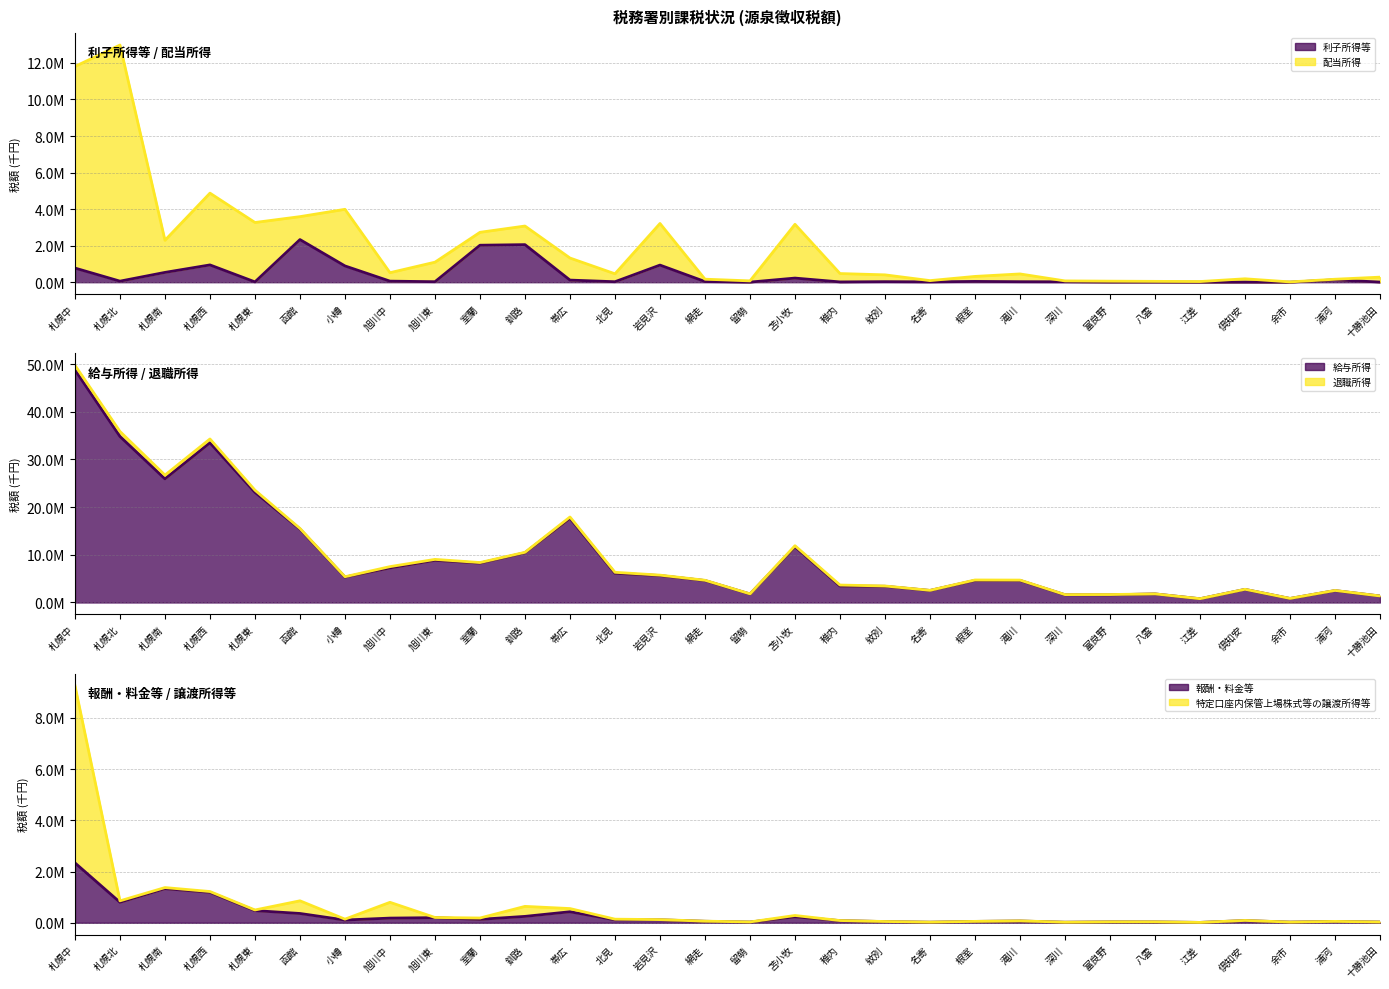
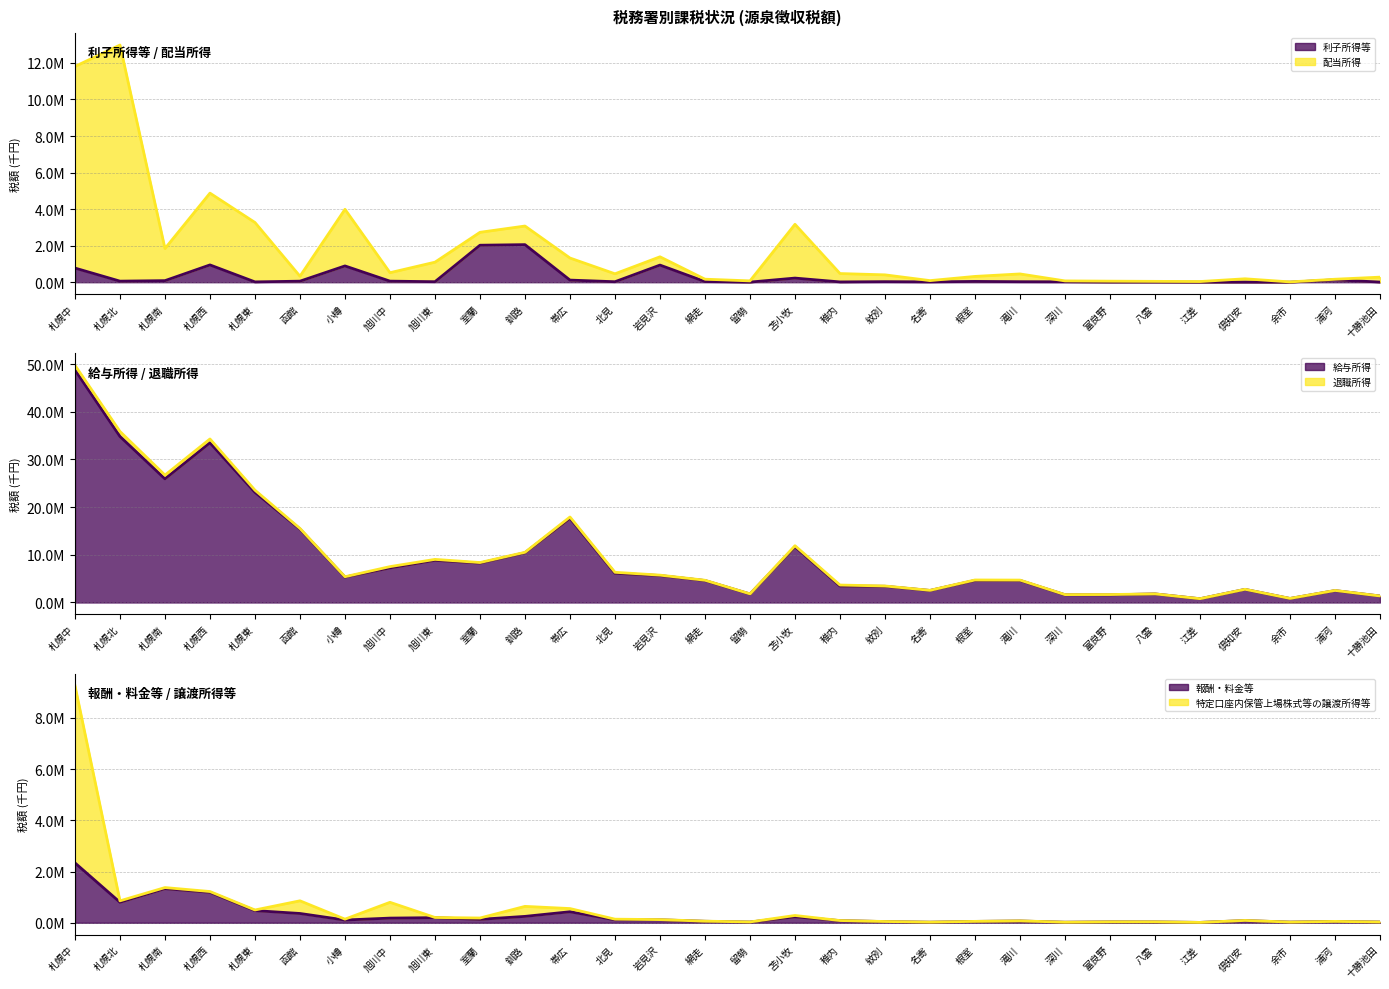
税務署別課税状況 (源泉徴収税額), 利子所得等, 札幌南: 500000 -> 100000
税務署別課税状況 (源泉徴収税額), 利子所得等, 函館: 2300000 -> 100000
税務署別課税状況 (源泉徴収税額), 配当所得, 函館: 1300000 -> 300000
税務署別課税状況 (源泉徴収税額), 配当所得, 岩見沢: 2300000 -> 500000
